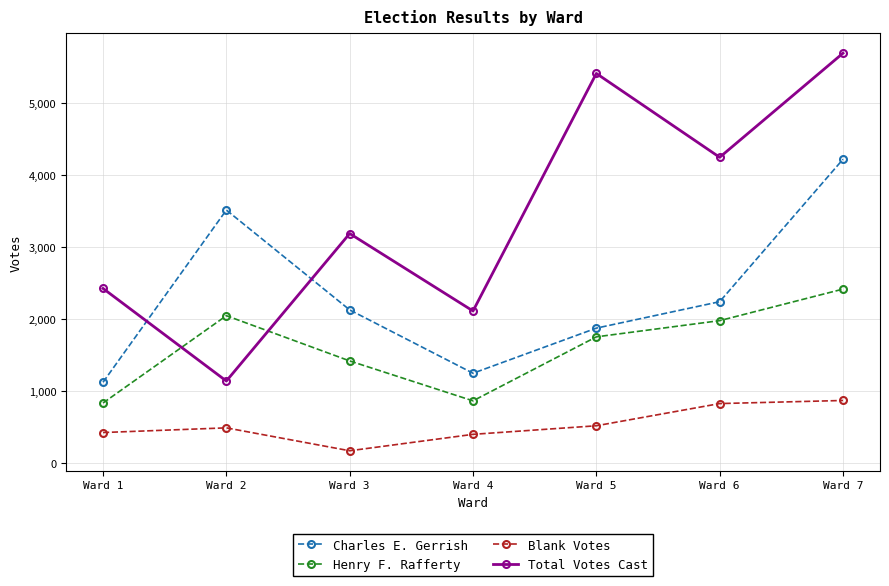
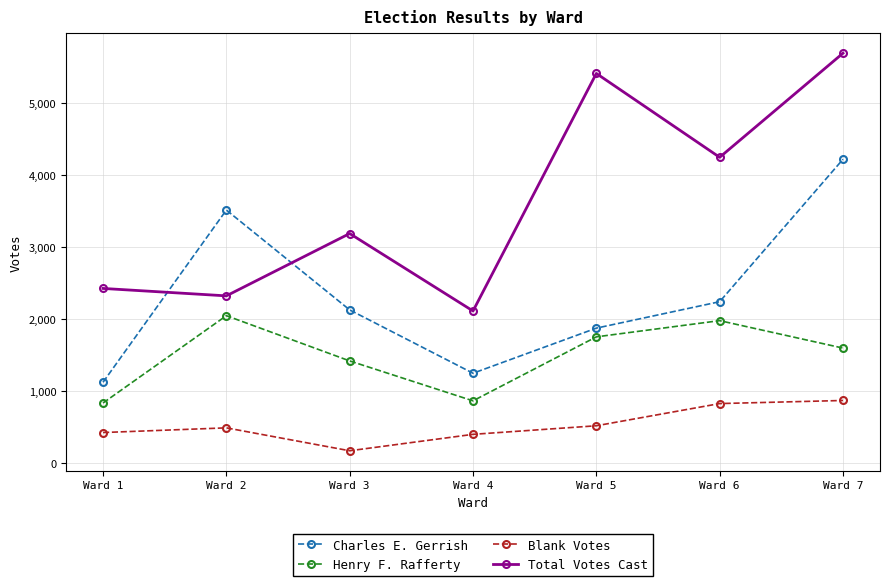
Total Votes Cast, Ward 2: 1,100 -> 2,300
Henry F. Rafferty, Ward 7: 2,400 -> 1,600
